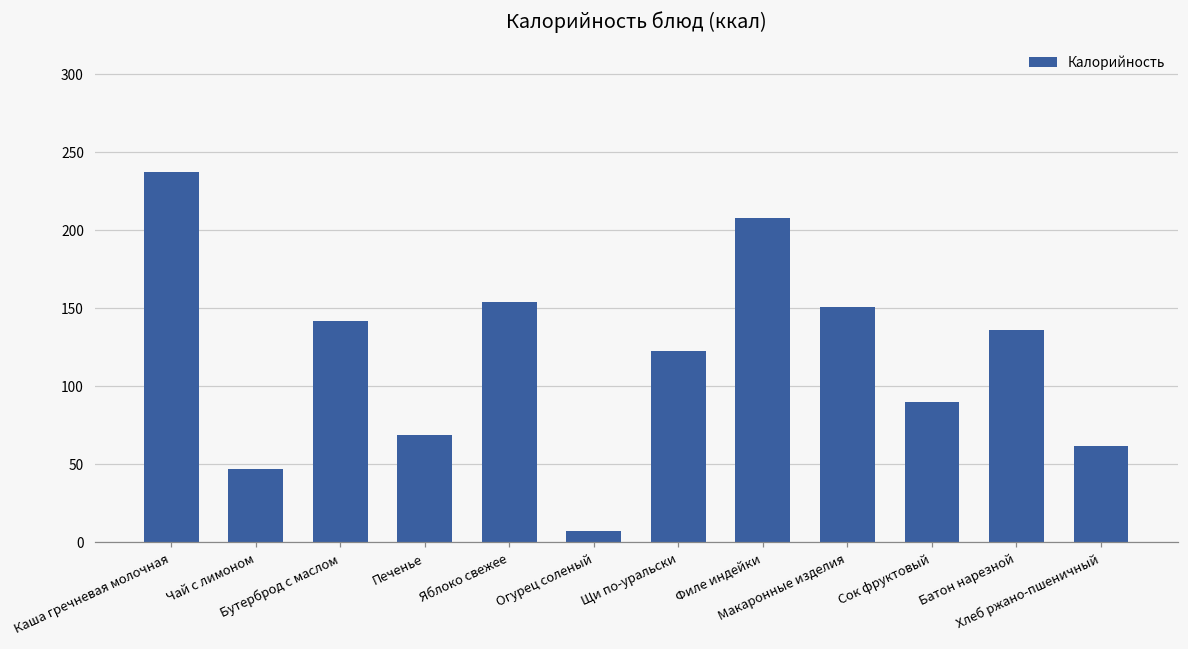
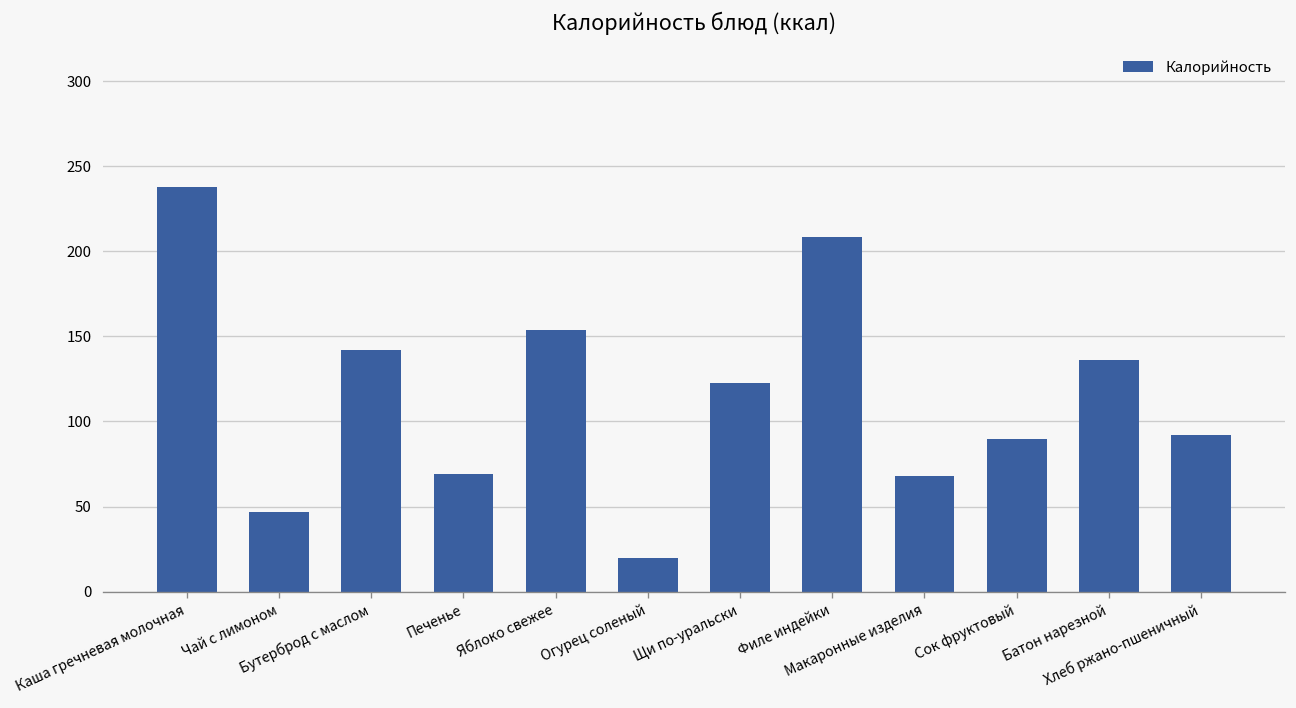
Огурец соленый: 7 -> 20
Макаронные изделия: 151 -> 68
Хлеб ржано-пшеничный: 62 -> 92
